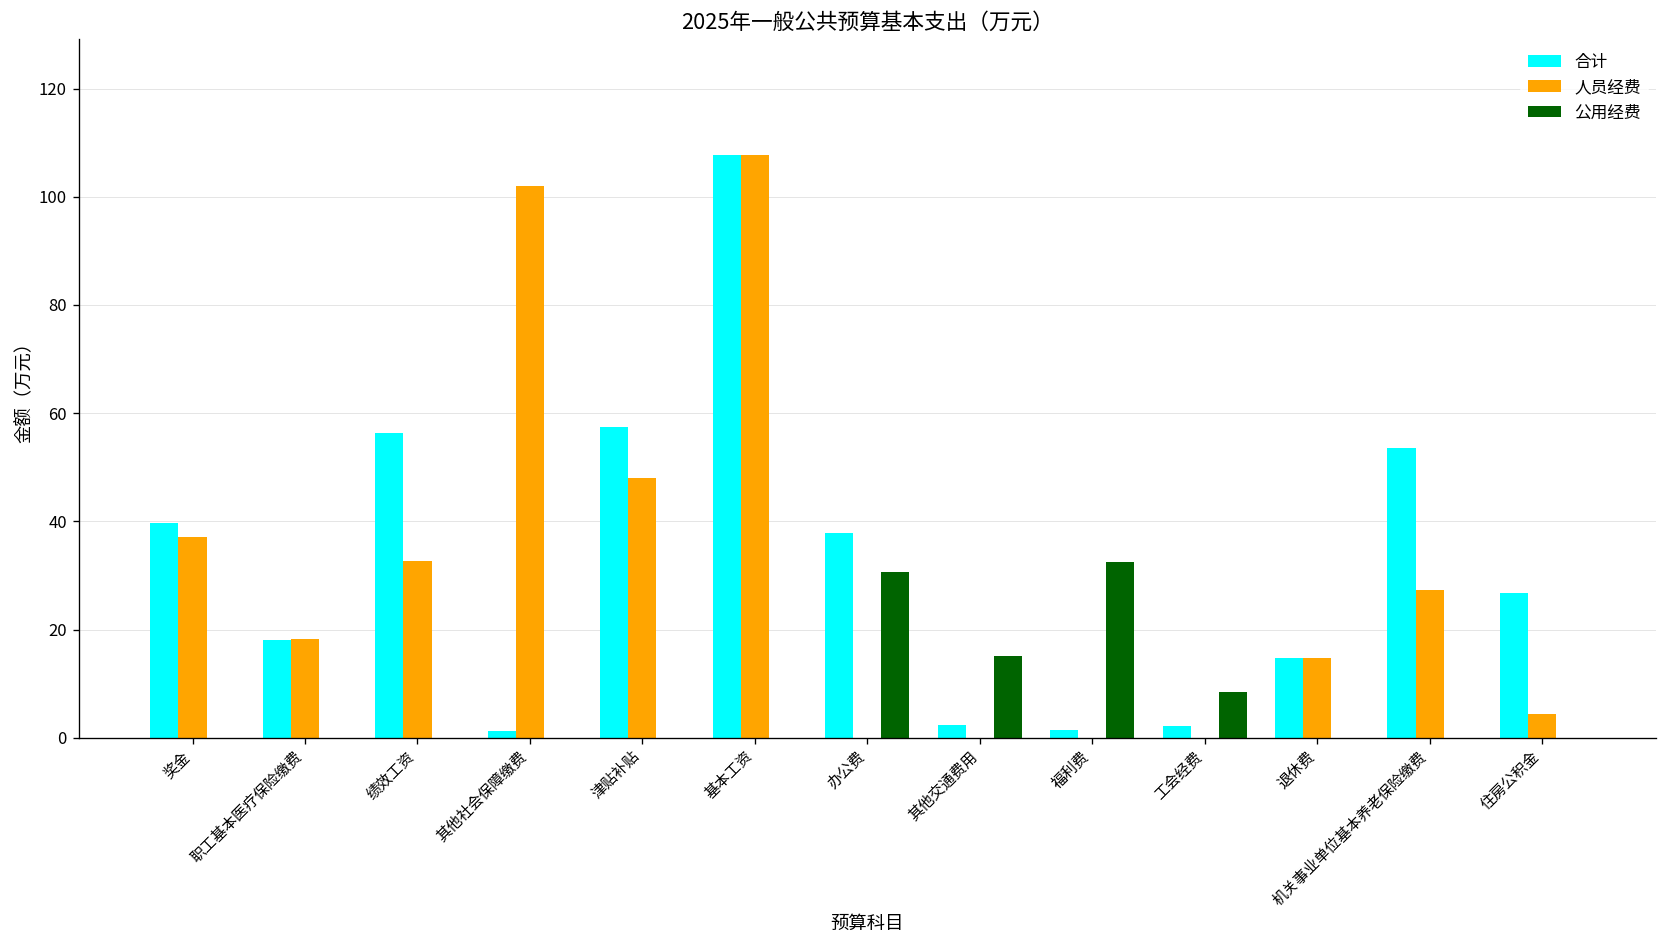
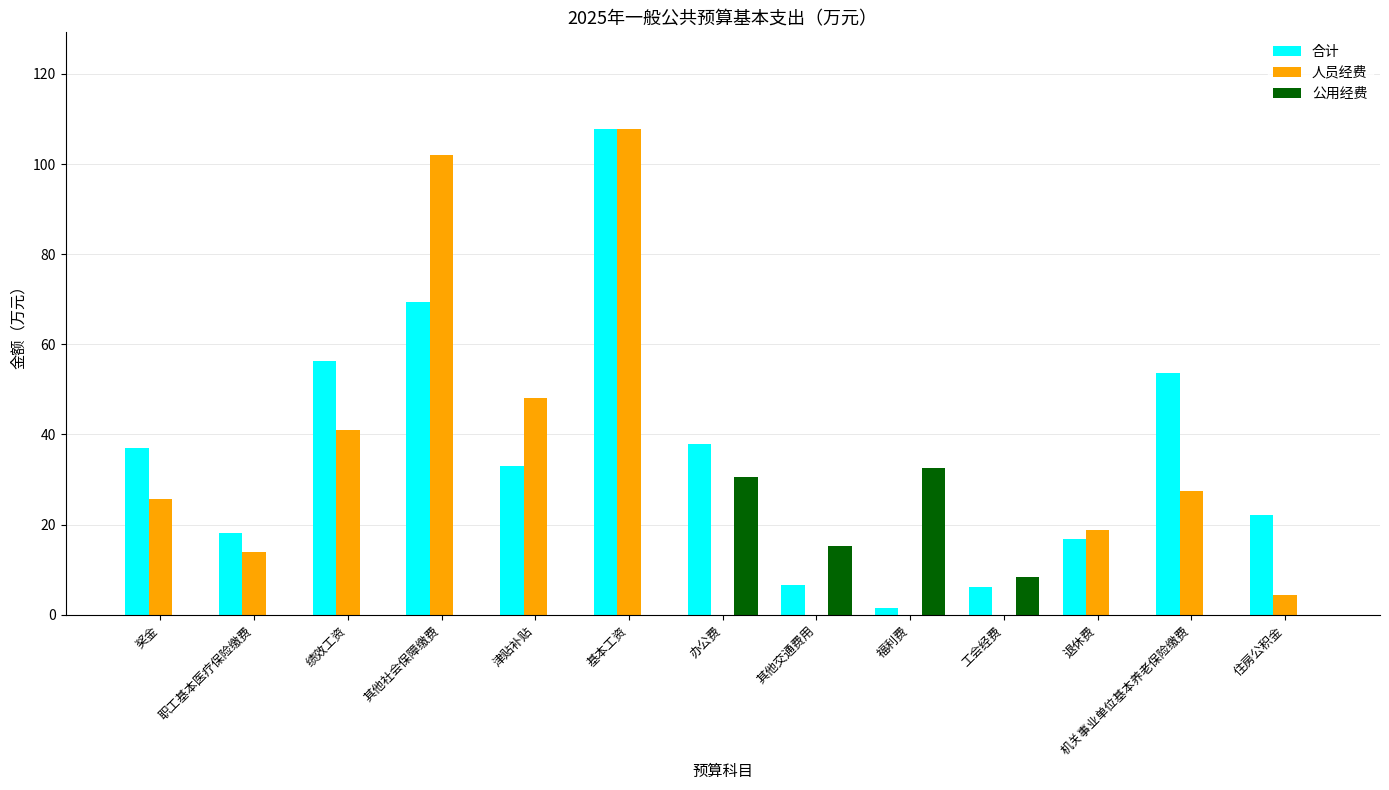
合计, 奖金: 40 -> 37
人员经费, 奖金: 37 -> 26
人员经费, 职工基本医疗保险缴费: 18 -> 14
人员经费, 绩效工资: 33 -> 41
合计, 其他社会保障缴费: 1 -> 69
合计, 津贴补贴: 58 -> 33
合计, 其他交通费用: 2 -> 7
合计, 工会经费: 2 -> 6
合计, 退休费: 15 -> 17
人员经费, 退休费: 15 -> 19
合计, 住房公积金: 27 -> 22
